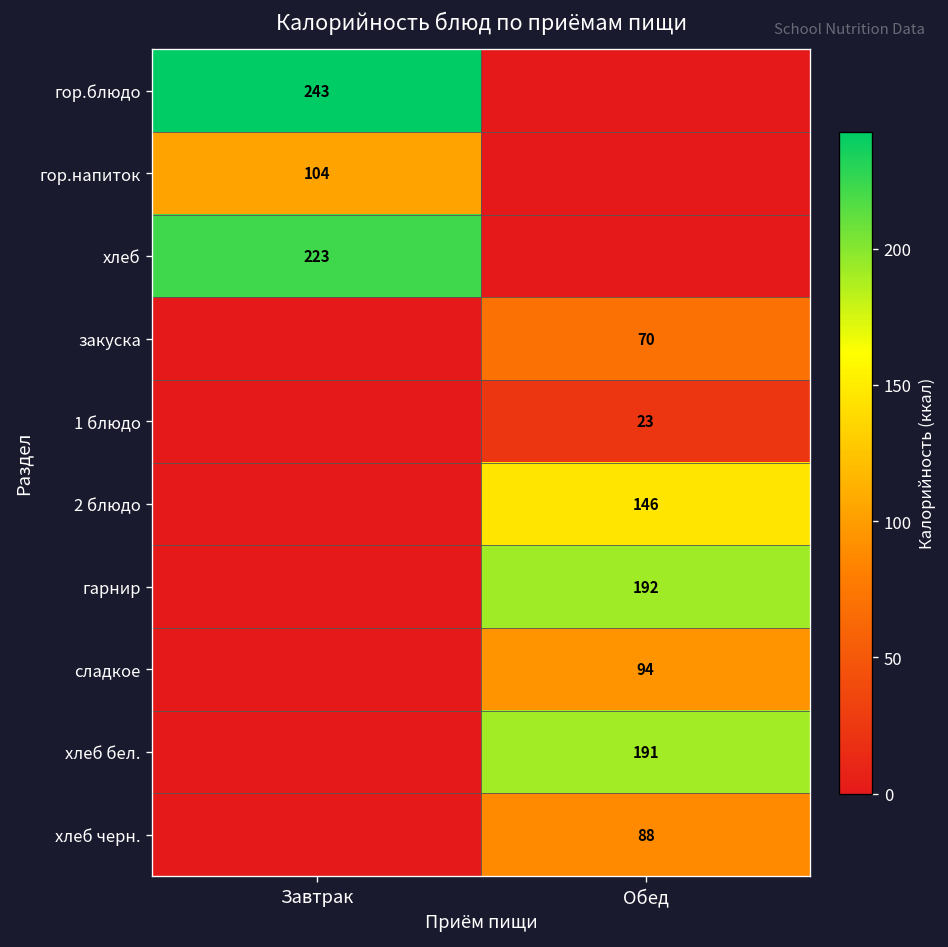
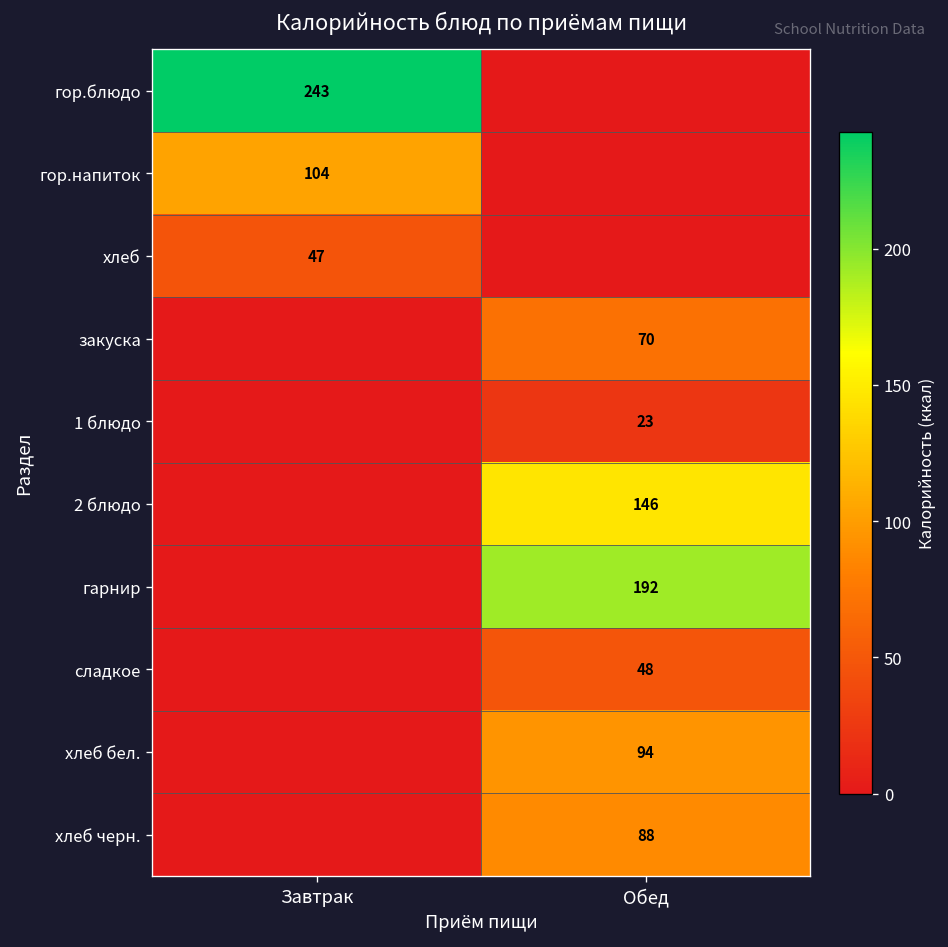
хлеб, Завтрак: 223 -> 47
сладкое, Обед: 94 -> 48
хлеб бел., Обед: 191 -> 94
